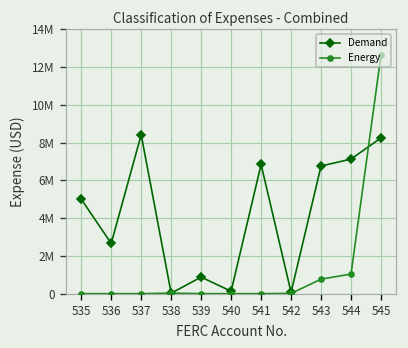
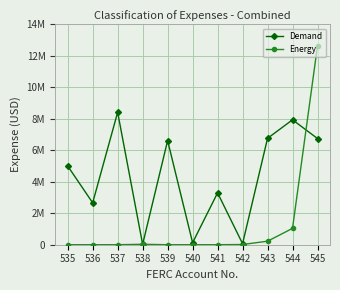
Demand, 539: 900000 -> 6600000
Demand, 541: 6800000 -> 3300000
Energy, 543: 800000 -> 200000
Demand, 544: 7100000 -> 7900000
Demand, 545: 8300000 -> 6700000
